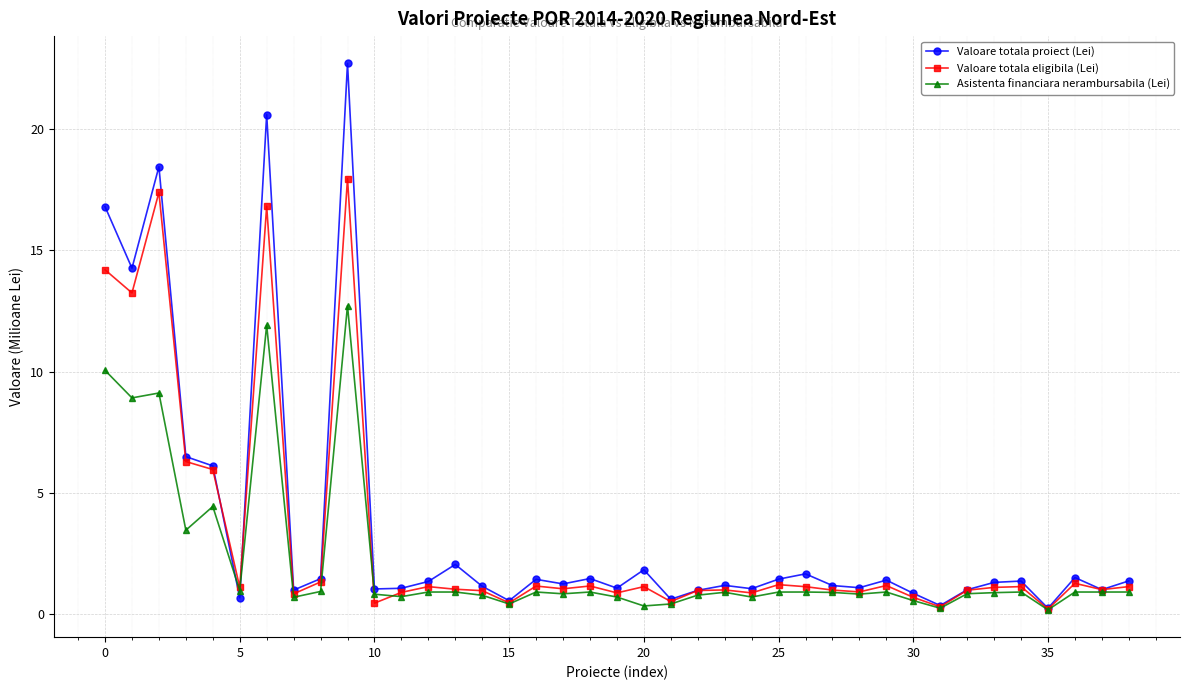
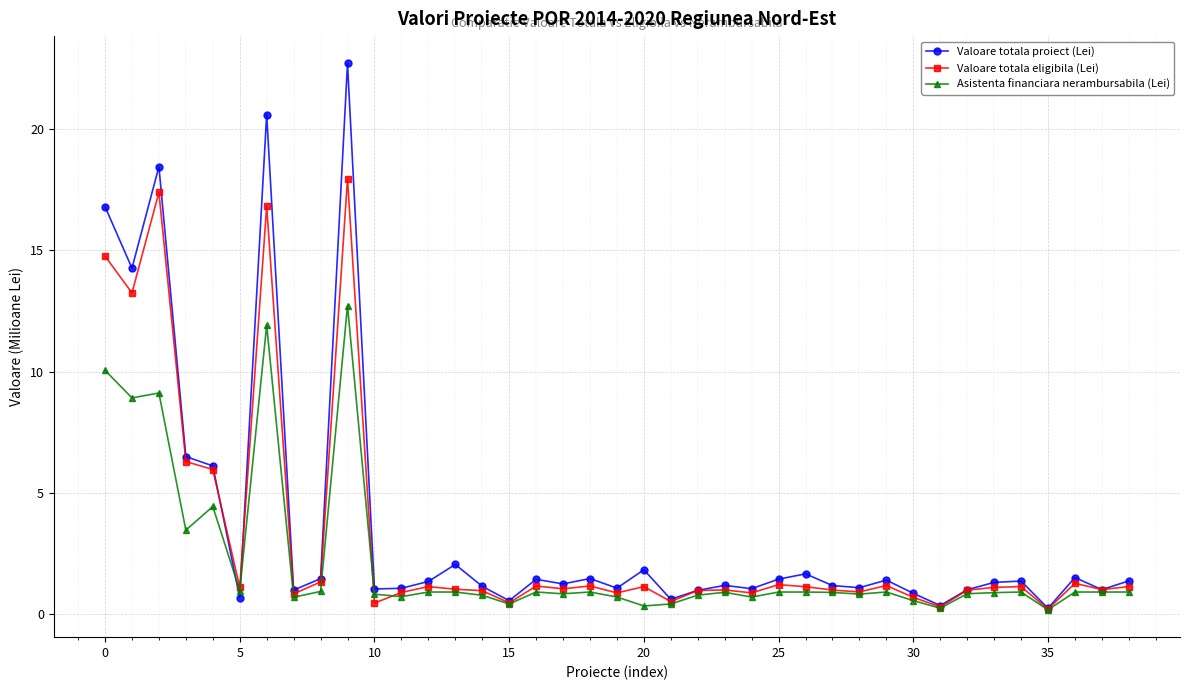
Valoare totala eligibila (Lei), 0: 14.2 -> 14.8
